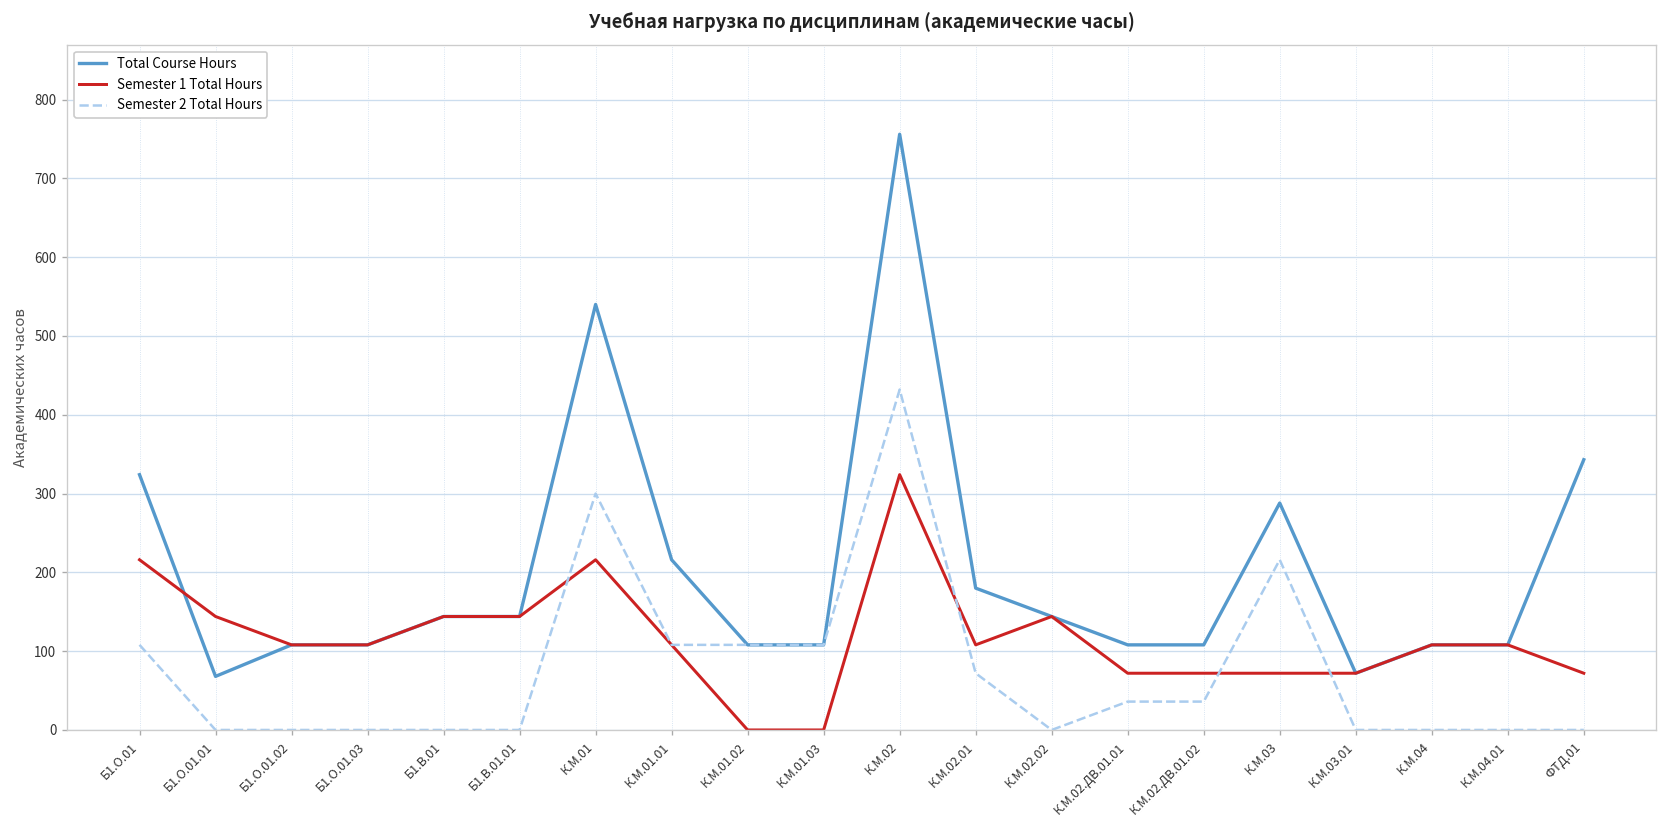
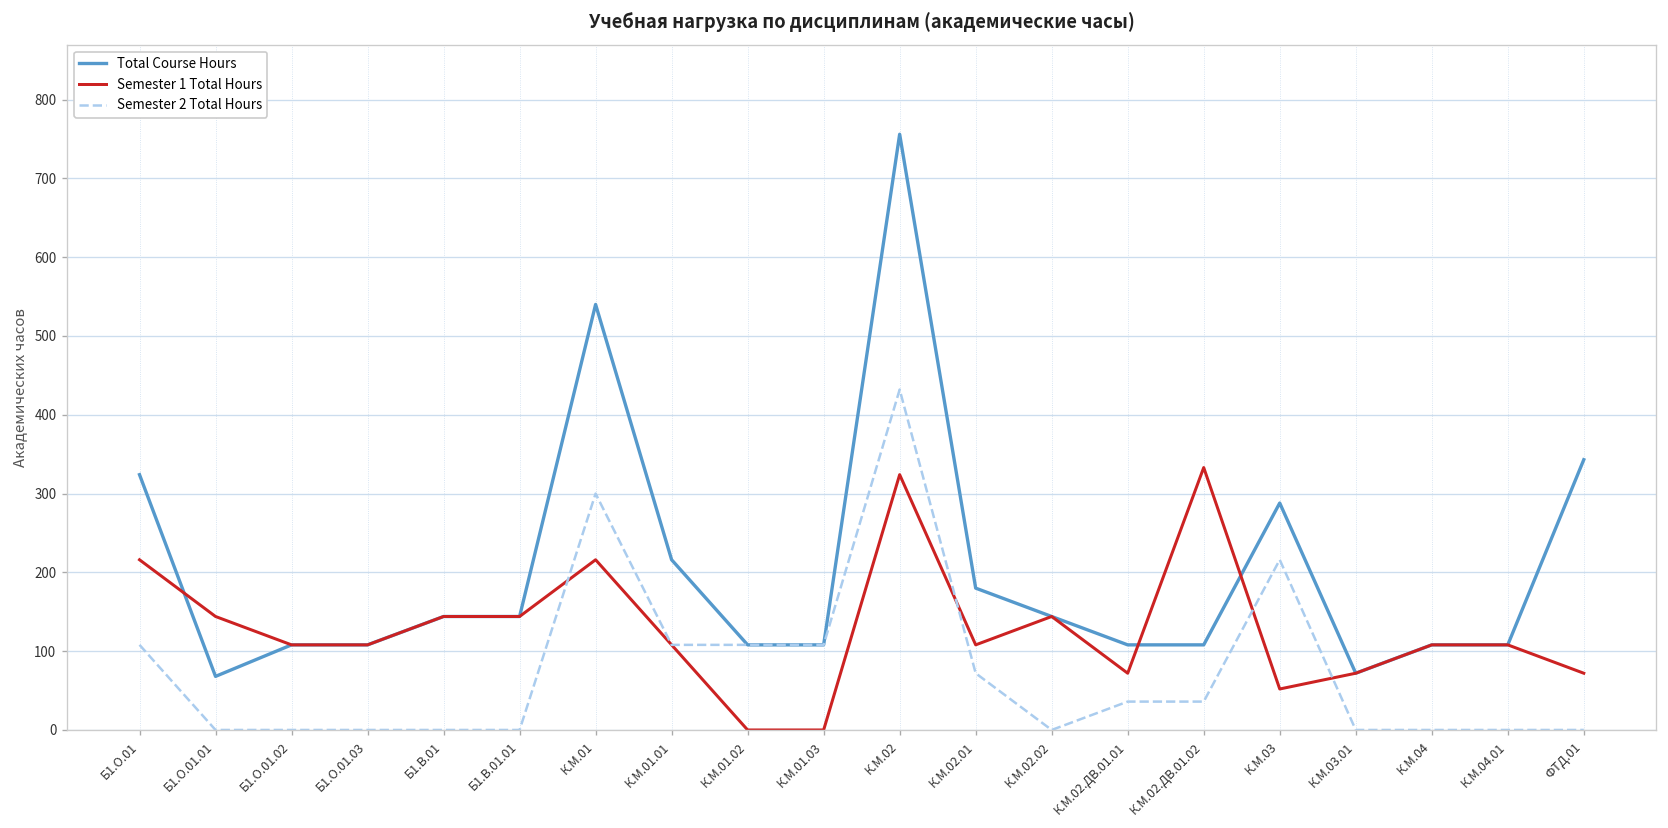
Semester 1 Total Hours, К.М.02.ДВ.01.02: 70 -> 330
Semester 1 Total Hours, К.М.03: 70 -> 50
